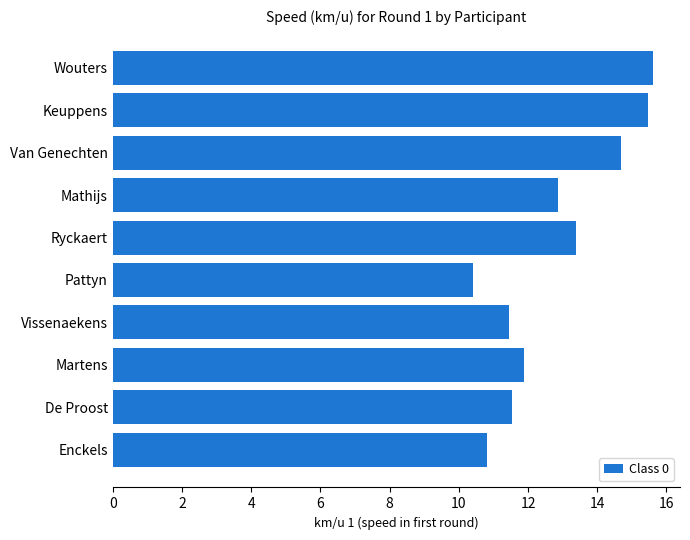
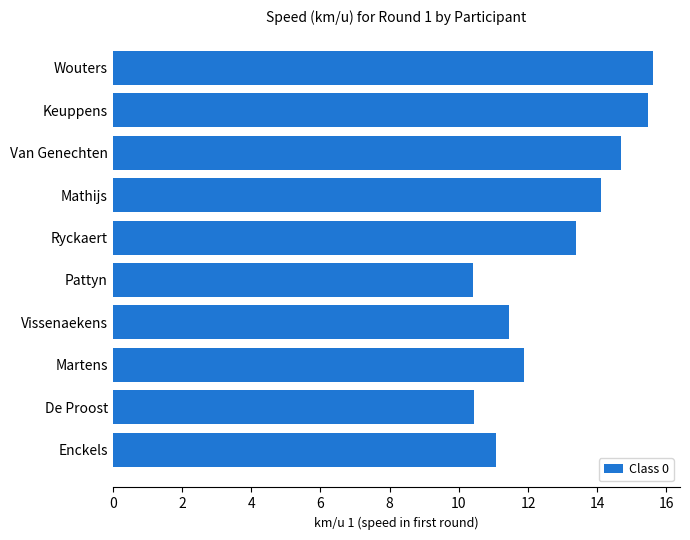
Mathijs: 12.9 -> 14.1
De Proost: 11.5 -> 10.4
Enckels: 10.8 -> 11.1
